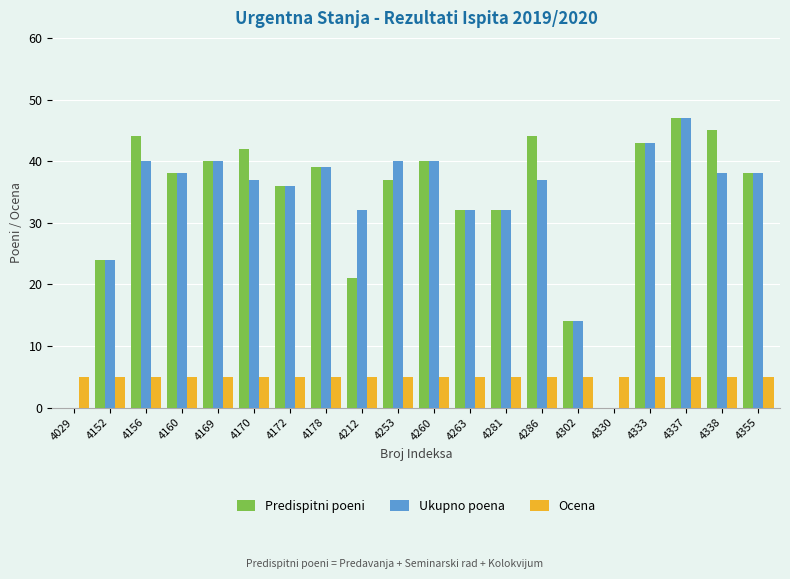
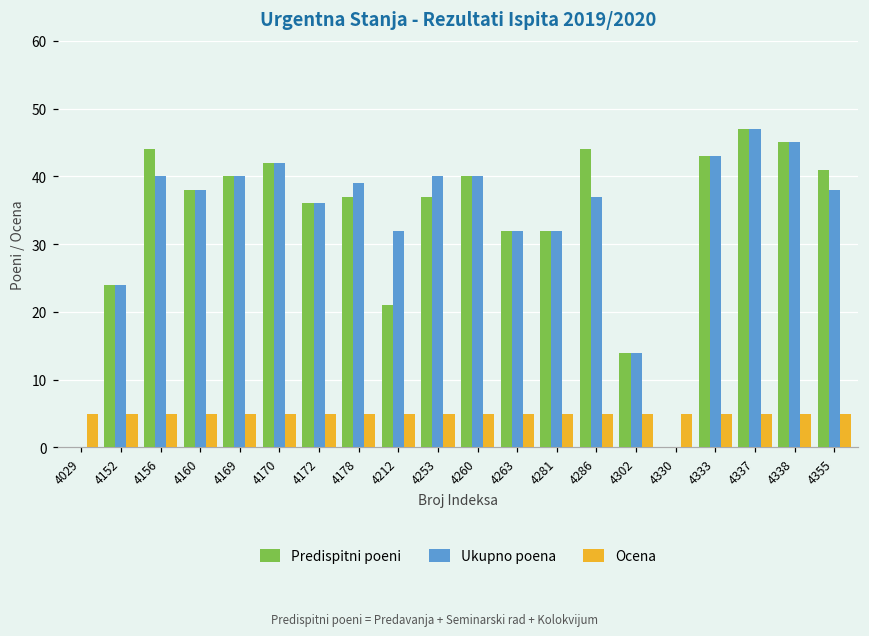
Ukupno poena, 4170: 37 -> 42
Predispitni poeni, 4178: 39 -> 37
Ukupno poena, 4338: 38 -> 45
Predispitni poeni, 4355: 38 -> 41
